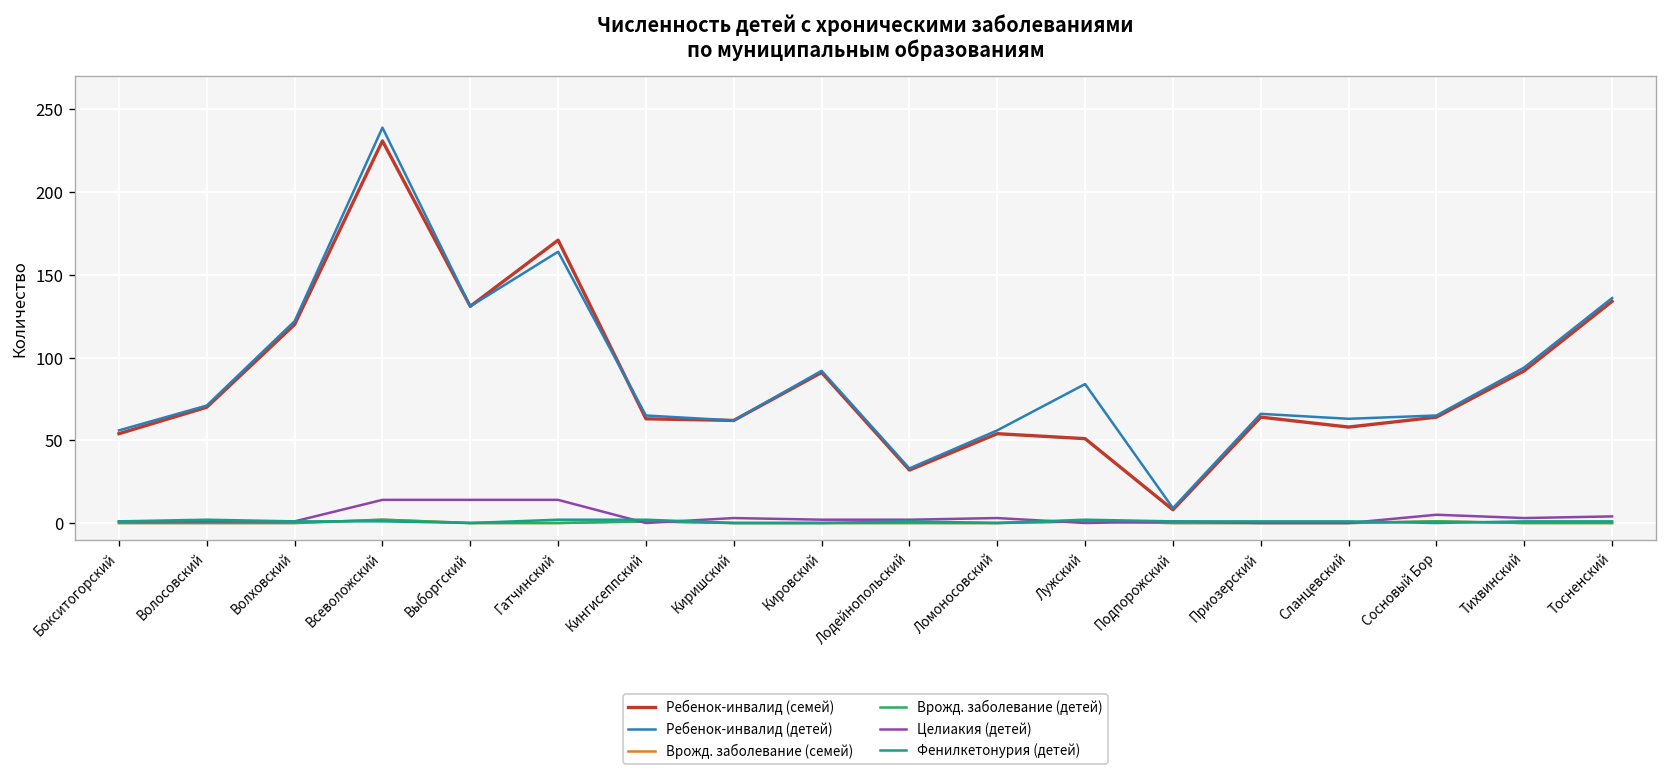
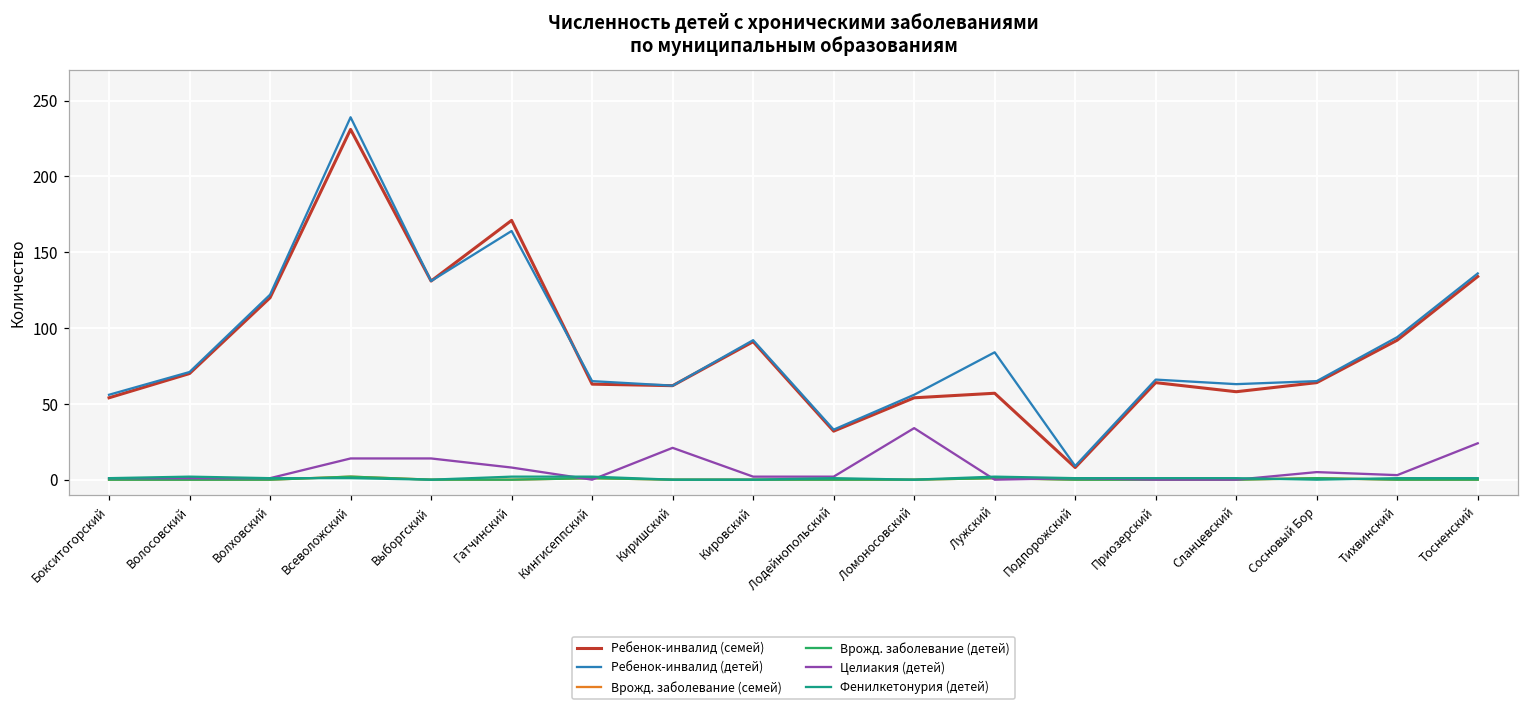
Целиакия (детей), Гатчинский: 14 -> 8
Целиакия (детей), Киришский: 3 -> 21
Целиакия (детей), Ломоносовский: 3 -> 34
Ребенок-инвалид (семей), Лужский: 51 -> 57
Целиакия (детей), Тосненский: 4 -> 24
